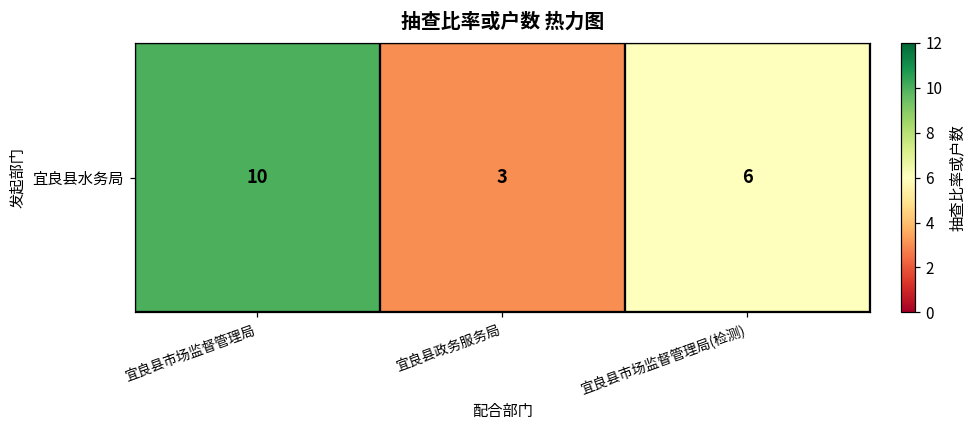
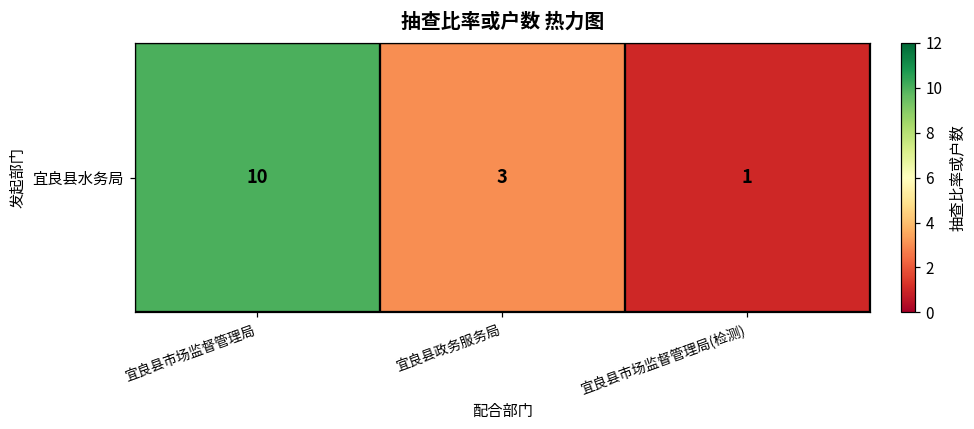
宜良县水务局, 宜良县市场监督管理局(检测): 6 -> 1
